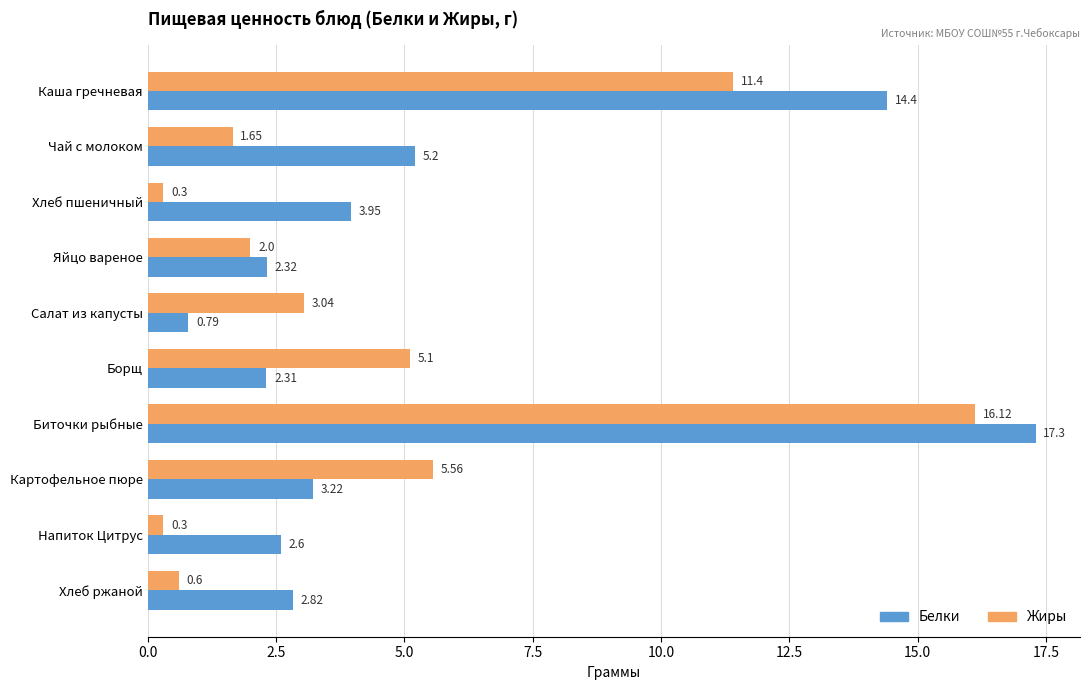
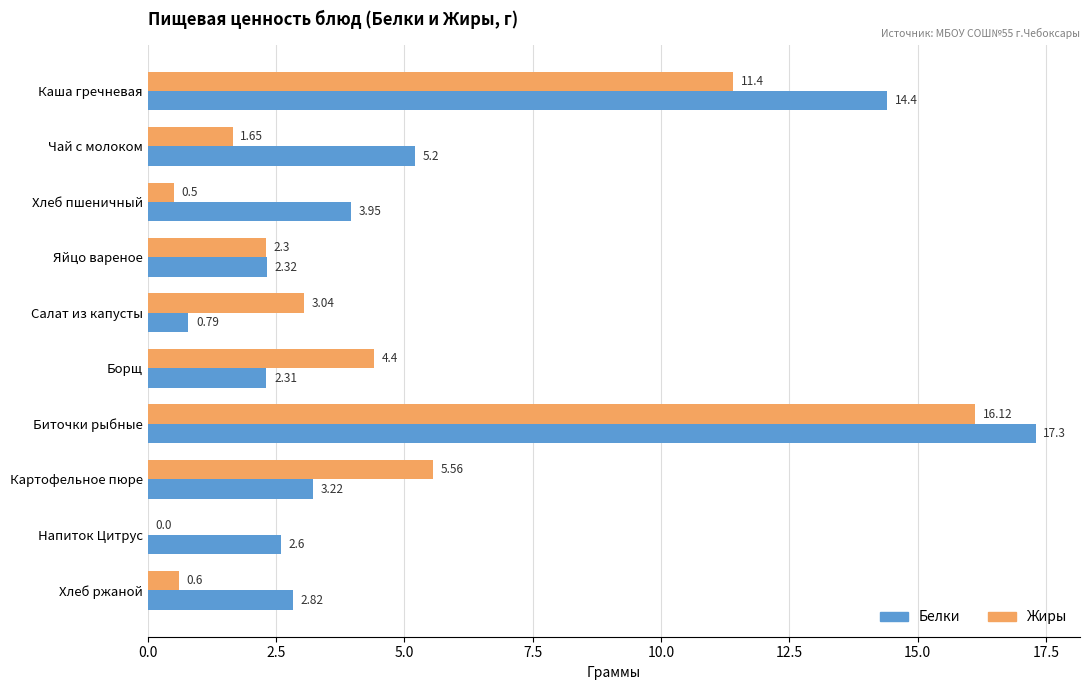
Жиры, Хлеб пшеничный: 0.3 -> 0.5
Жиры, Яйцо вареное: 2.0 -> 2.3
Жиры, Борщ: 5.1 -> 4.4
Жиры, Напиток Цитрус: 0.3 -> 0.0
